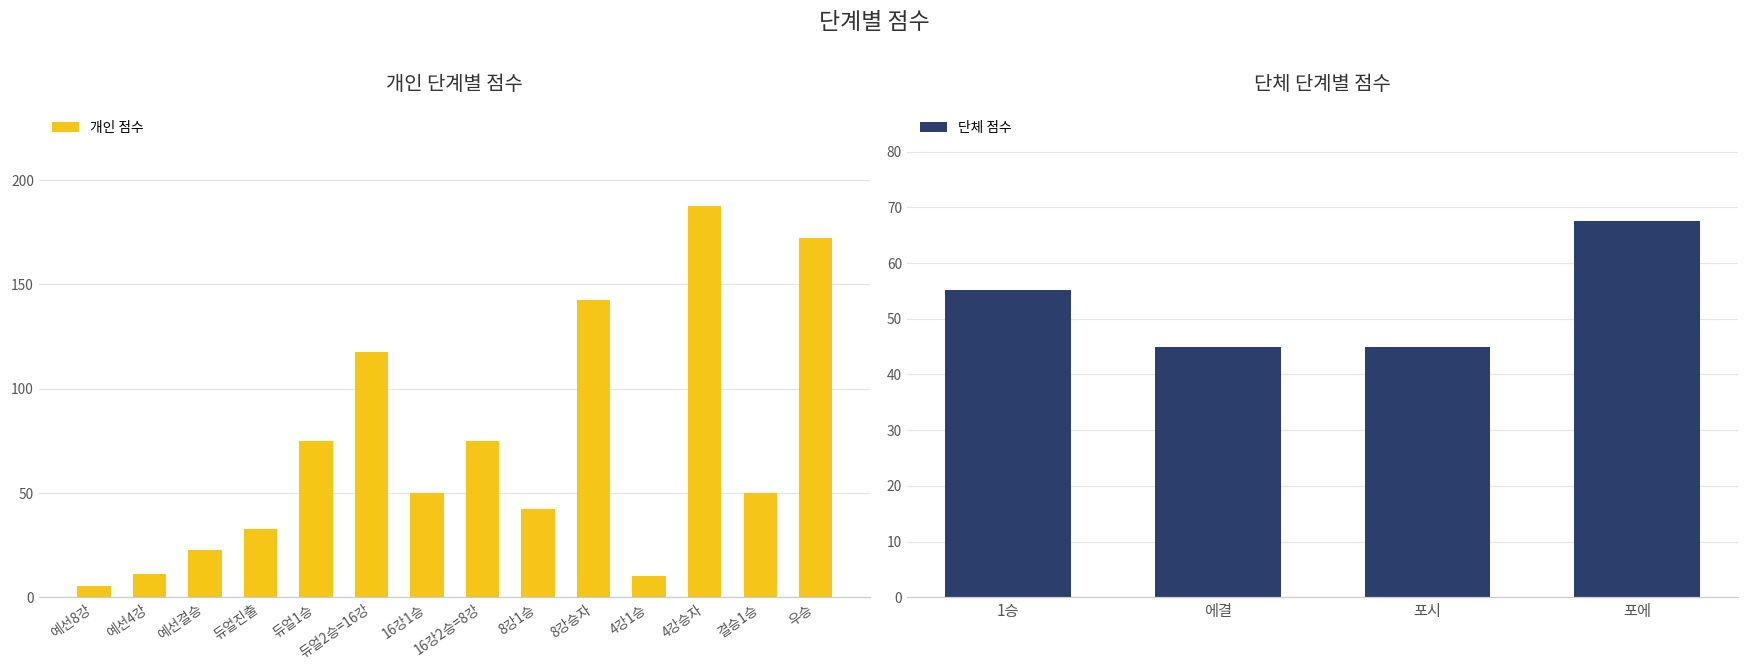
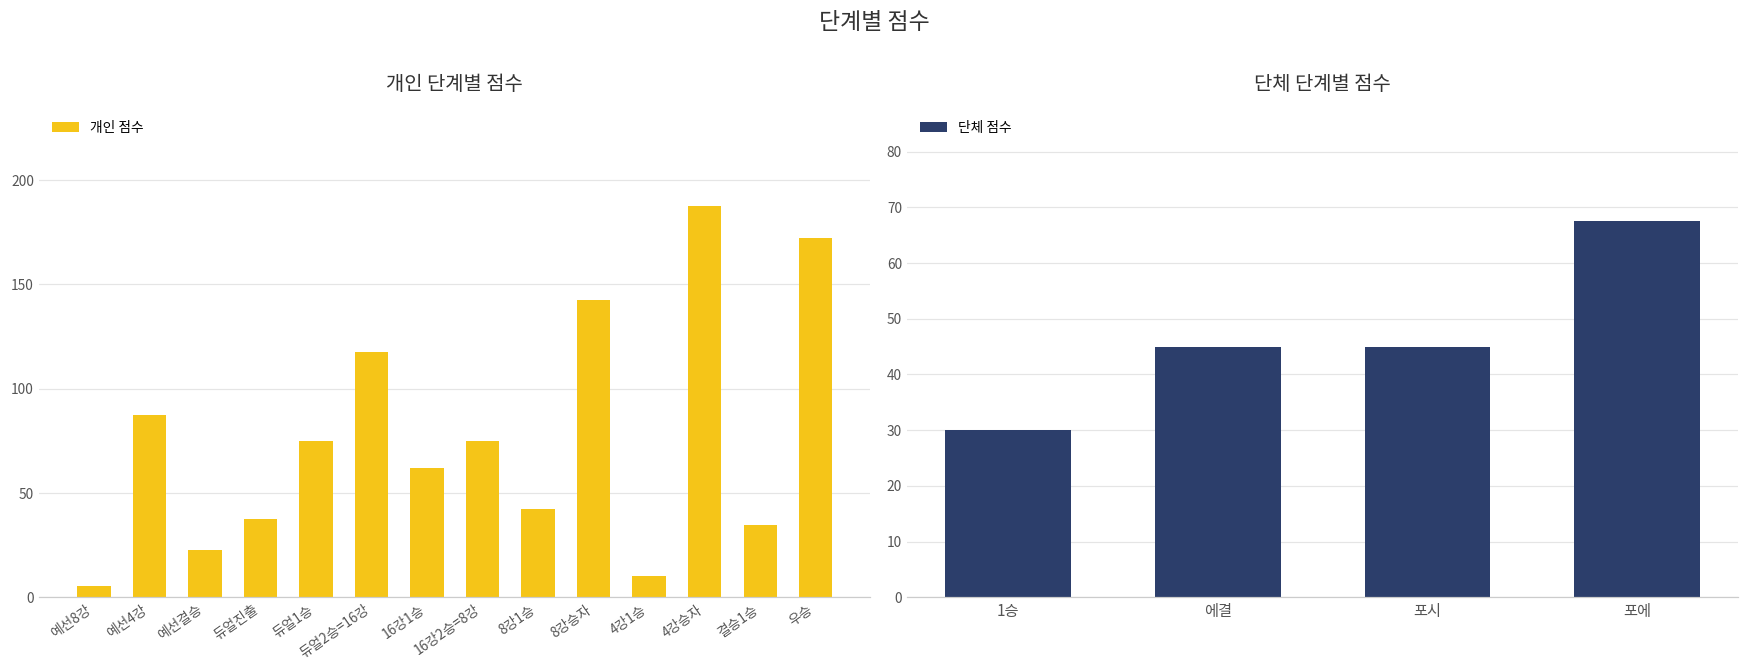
개인 단계별 점수, 예선4강: 11 -> 87
개인 단계별 점수, 듀얼진출: 33 -> 38
개인 단계별 점수, 16강1승: 50 -> 62
개인 단계별 점수, 결승1승: 50 -> 35
단체 단계별 점수, 1승: 55 -> 30
